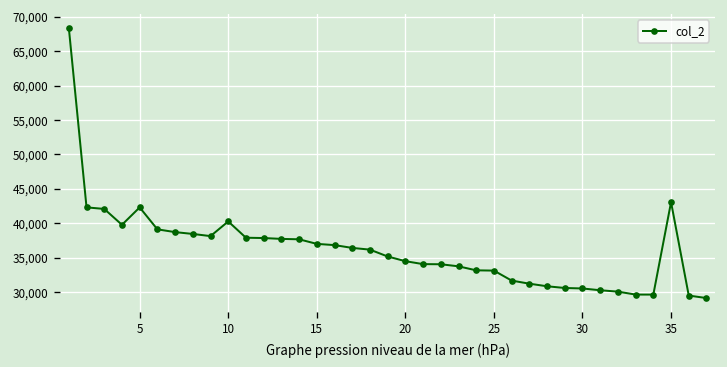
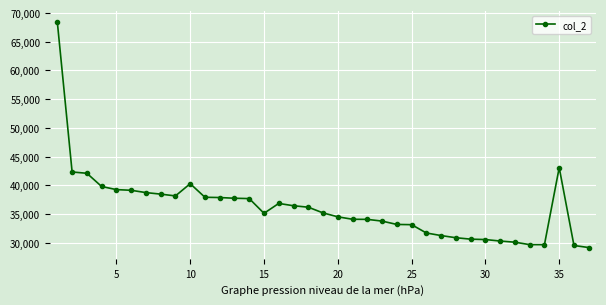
5: 42,000 -> 39,000
15: 37,000 -> 35,000
